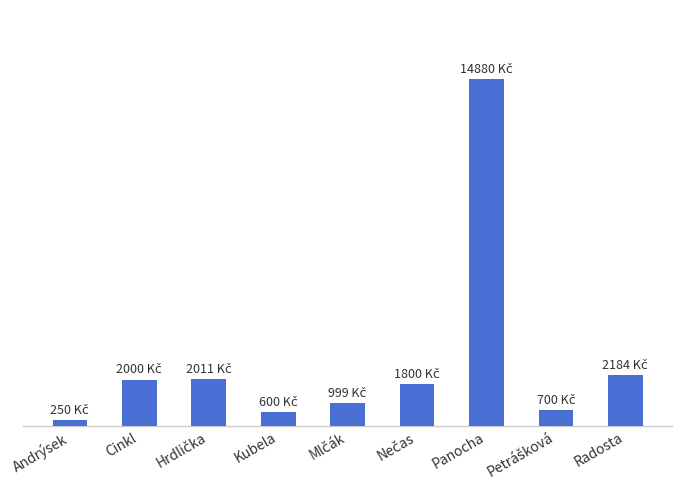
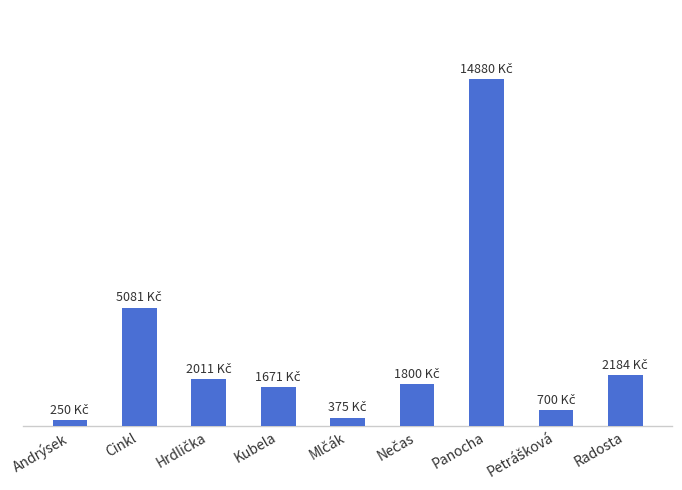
Cinkl: 2000 -> 5081
Kubela: 600 -> 1671
Mlčák: 999 -> 375
